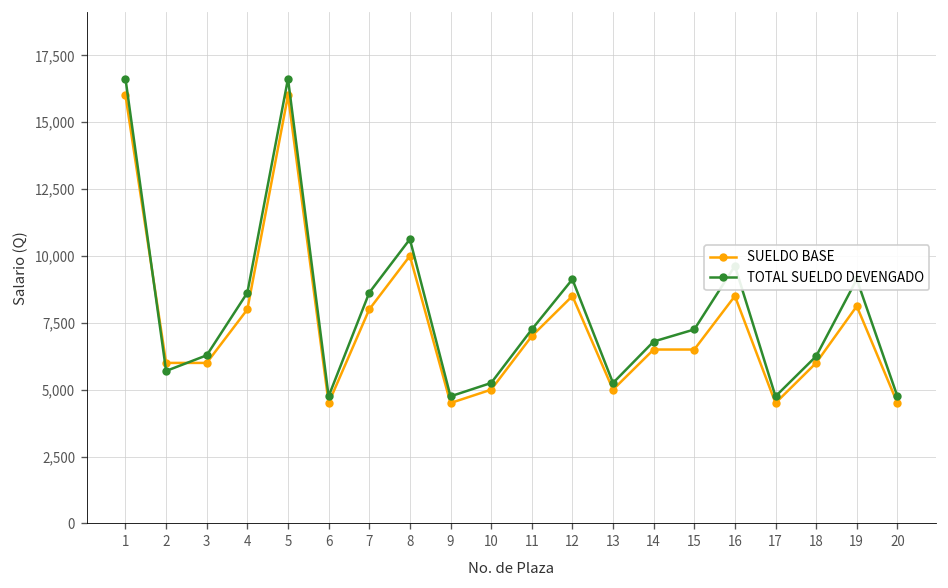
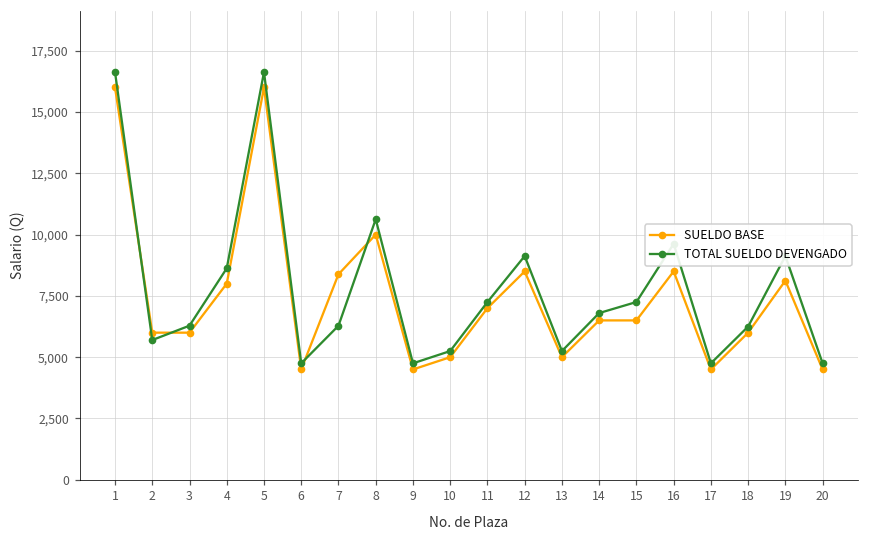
SUELDO BASE, 7: 8,000 -> 8,400
TOTAL SUELDO DEVENGADO, 7: 8,600 -> 6,300
